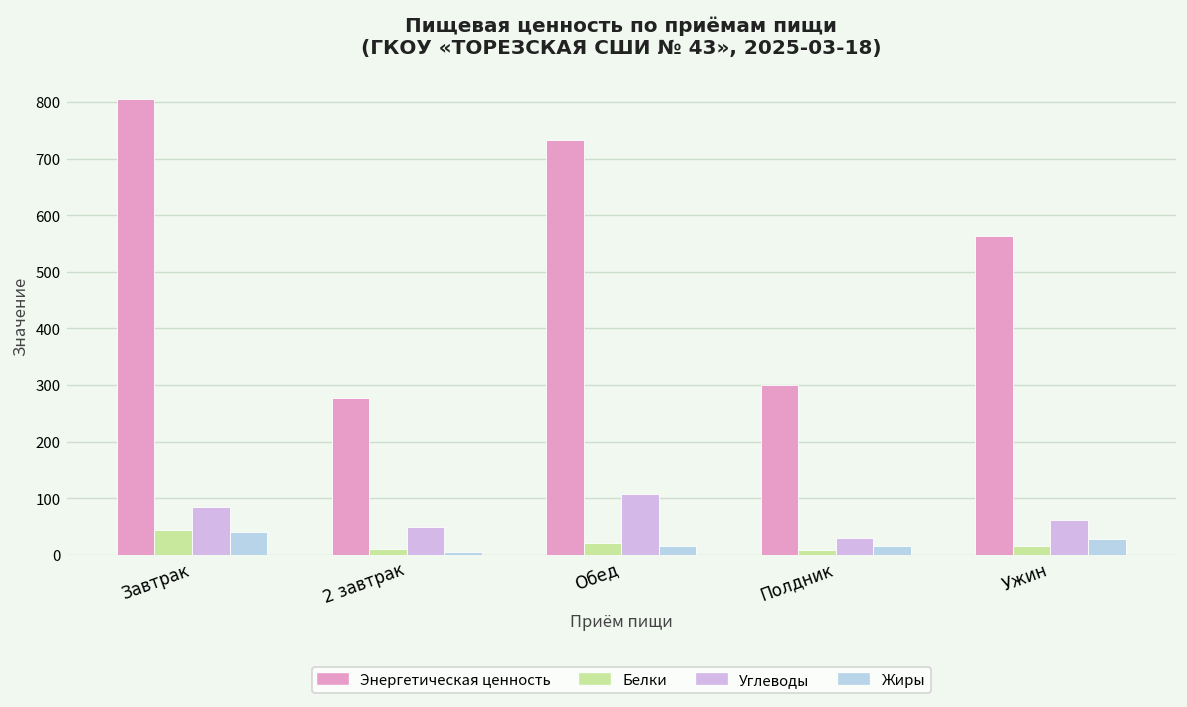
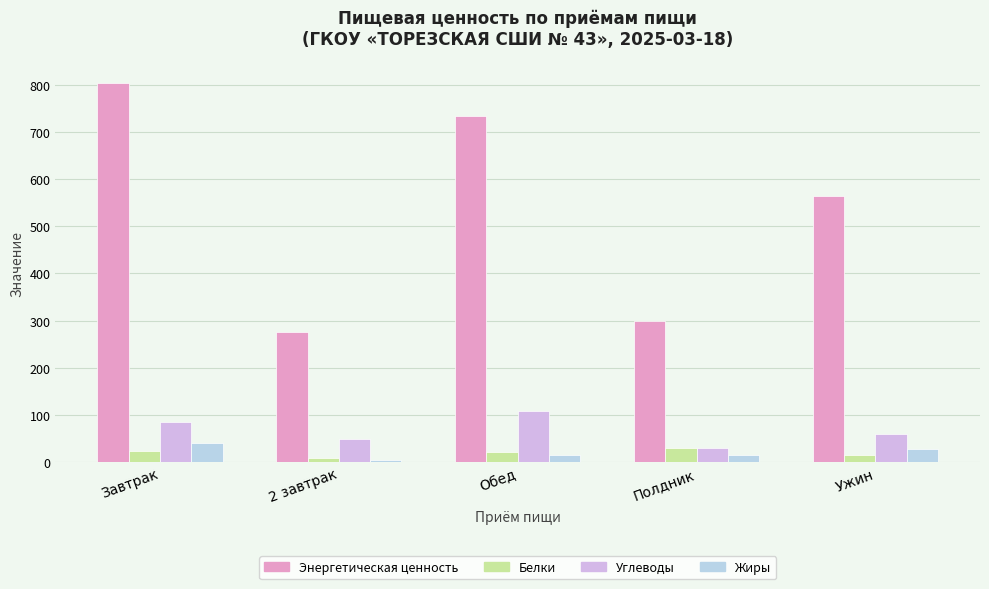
Белки, Завтрак: 40 -> 20
Белки, Полдник: 10 -> 30
